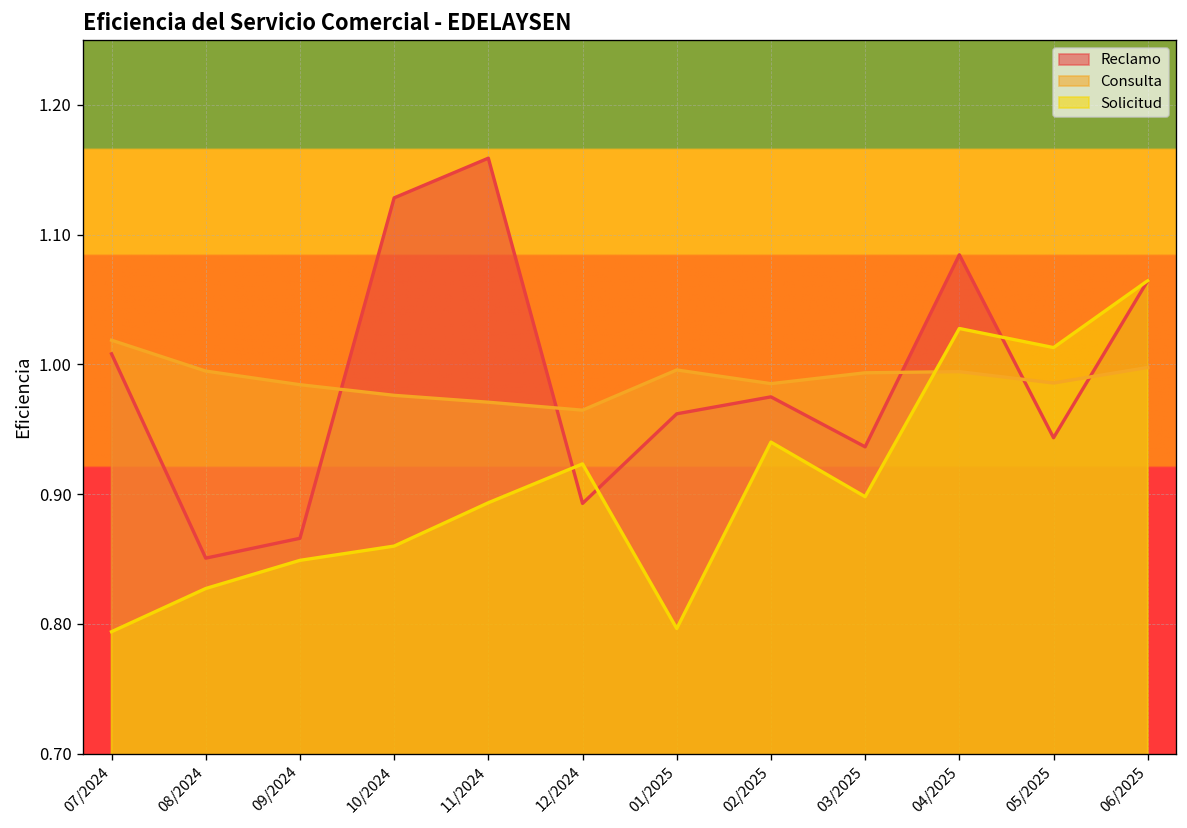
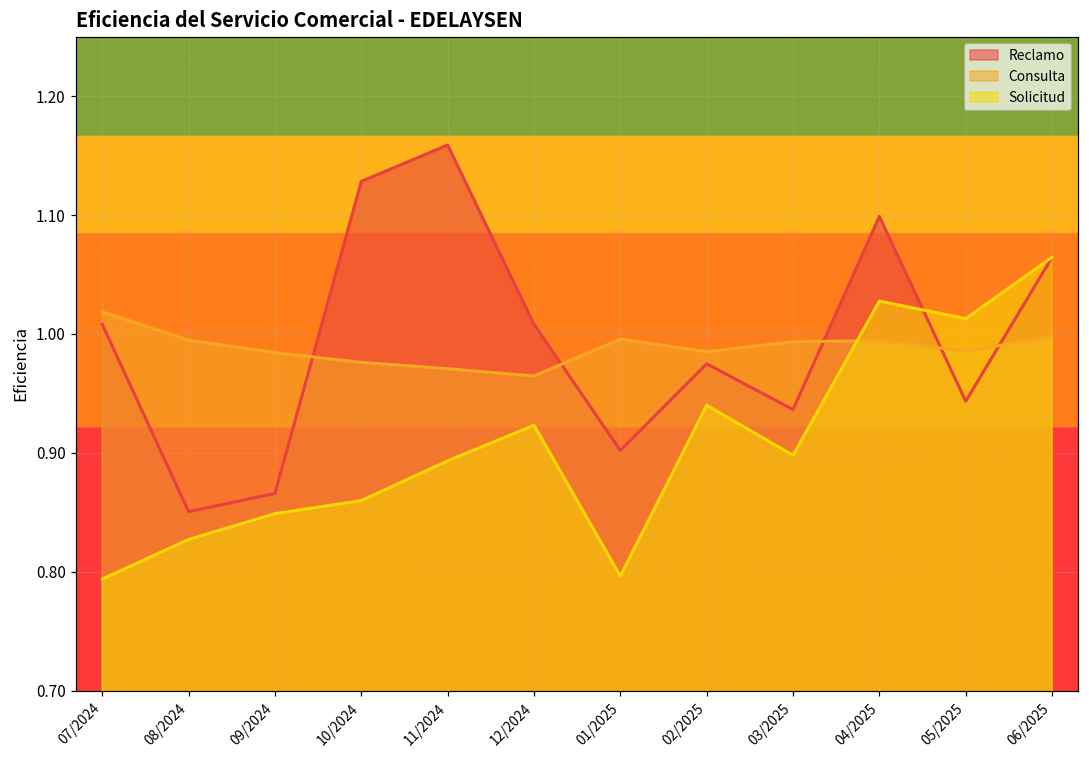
Reclamo, 12/2024: 0.893 -> 1.008
Reclamo, 01/2025: 0.962 -> 0.902
Reclamo, 04/2025: 1.084 -> 1.099
